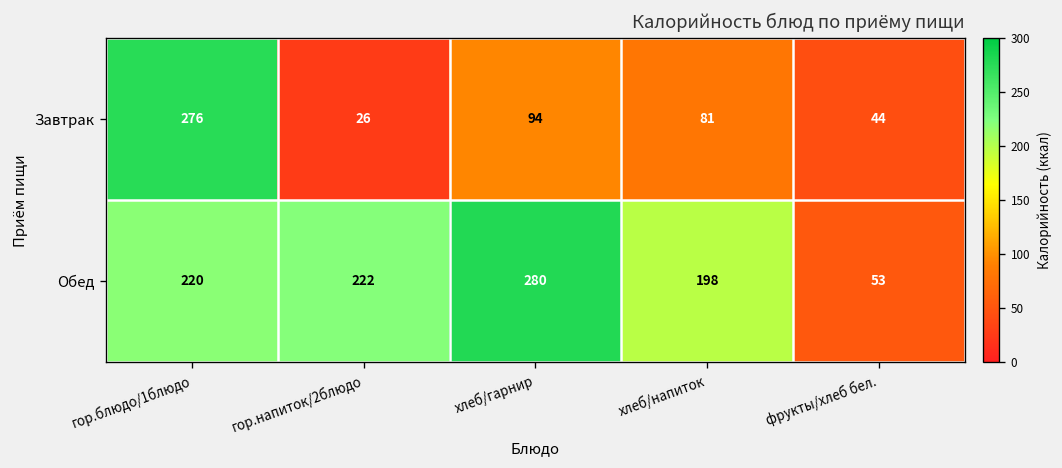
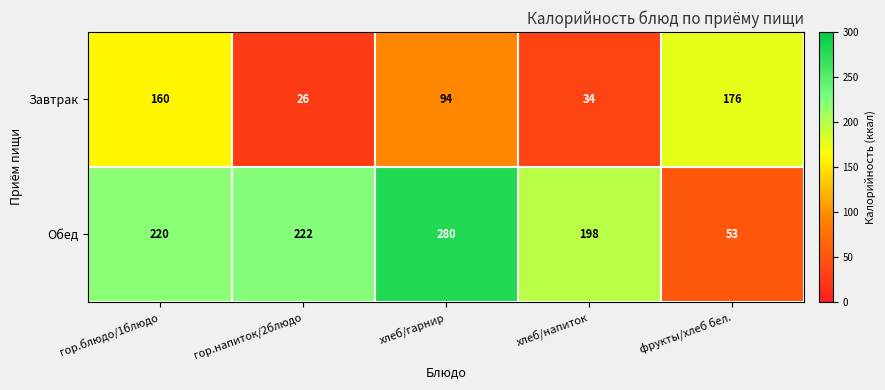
Завтрак, гор.блюдо/1блюдо: 276 -> 160
Завтрак, хлеб/напиток: 81 -> 34
Завтрак, фрукты/хлеб бел.: 44 -> 176
